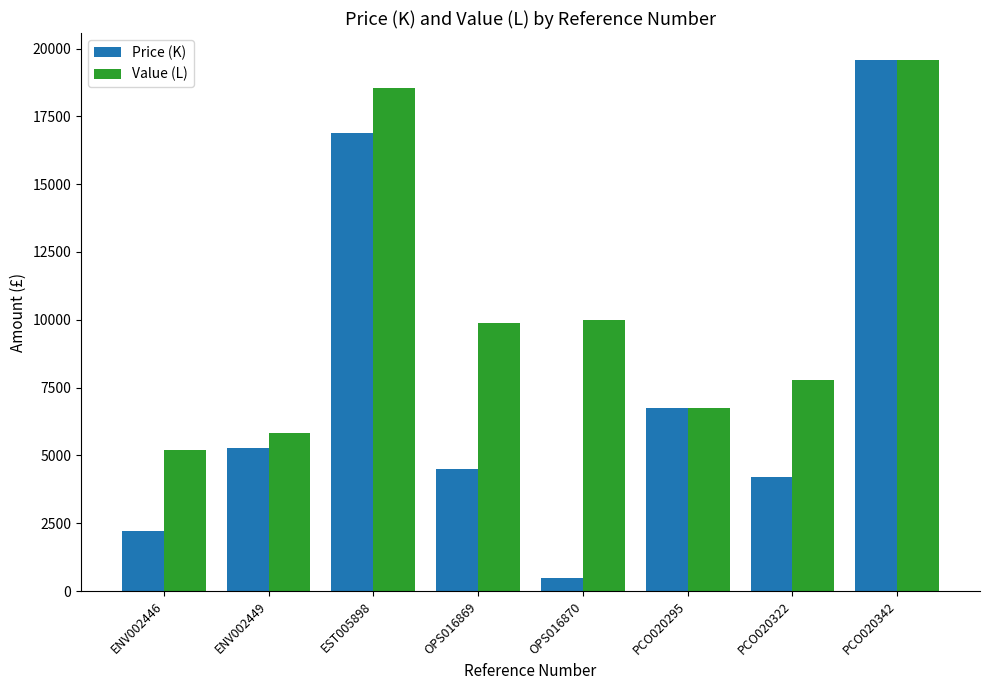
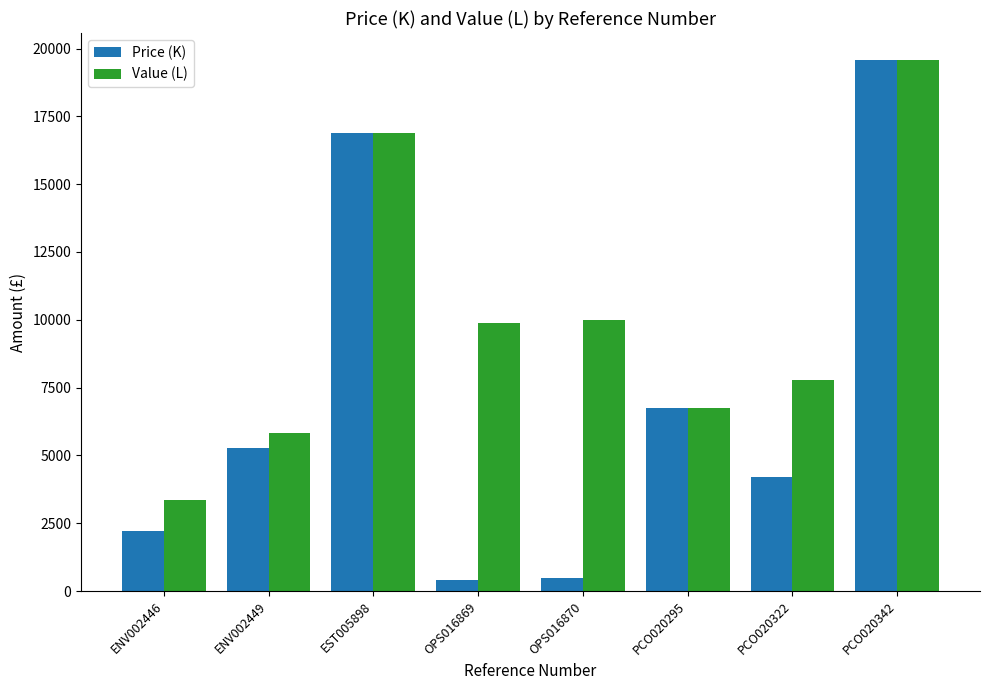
Value (L), ENV002446: 5200 -> 3400
Value (L), EST005898: 18600 -> 16900
Price (K), OPS016869: 4500 -> 400
